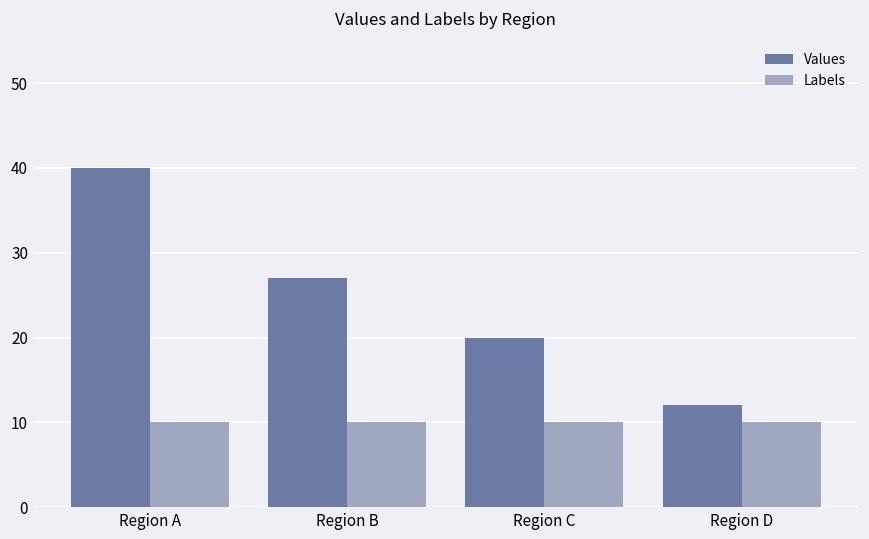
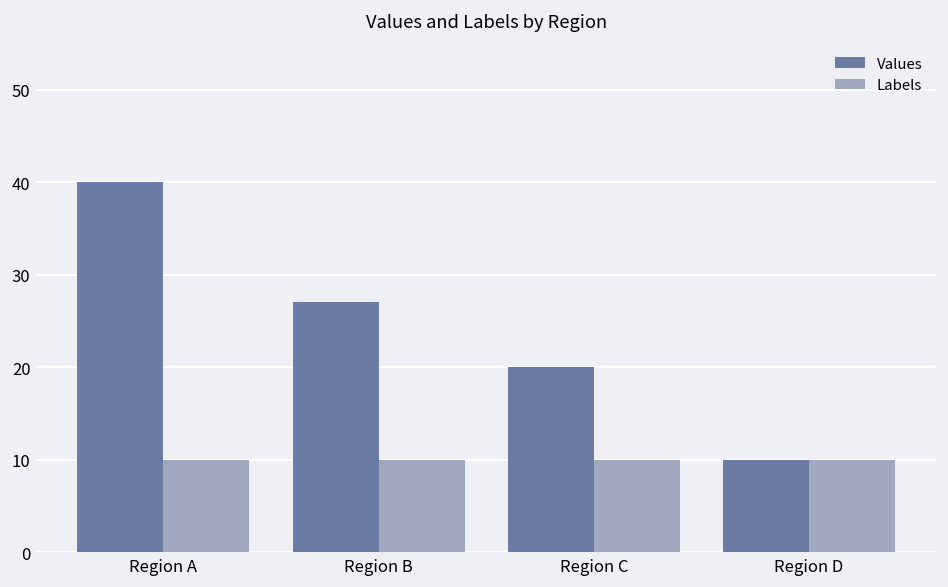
Values, Region D: 12 -> 10
